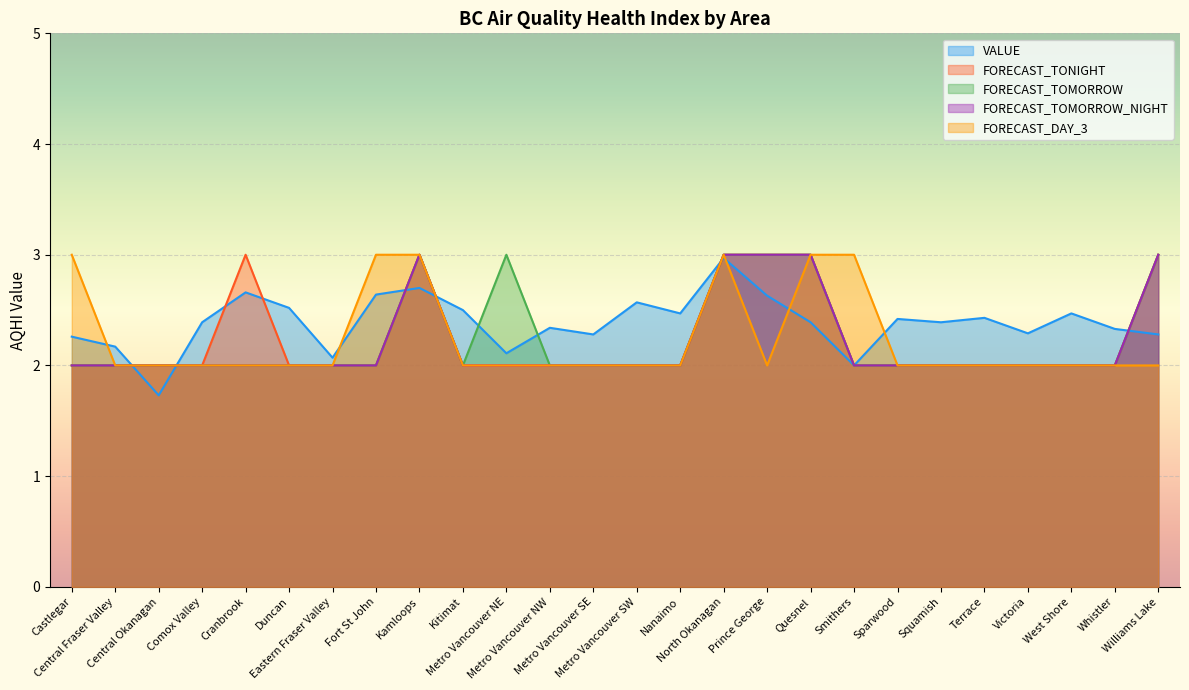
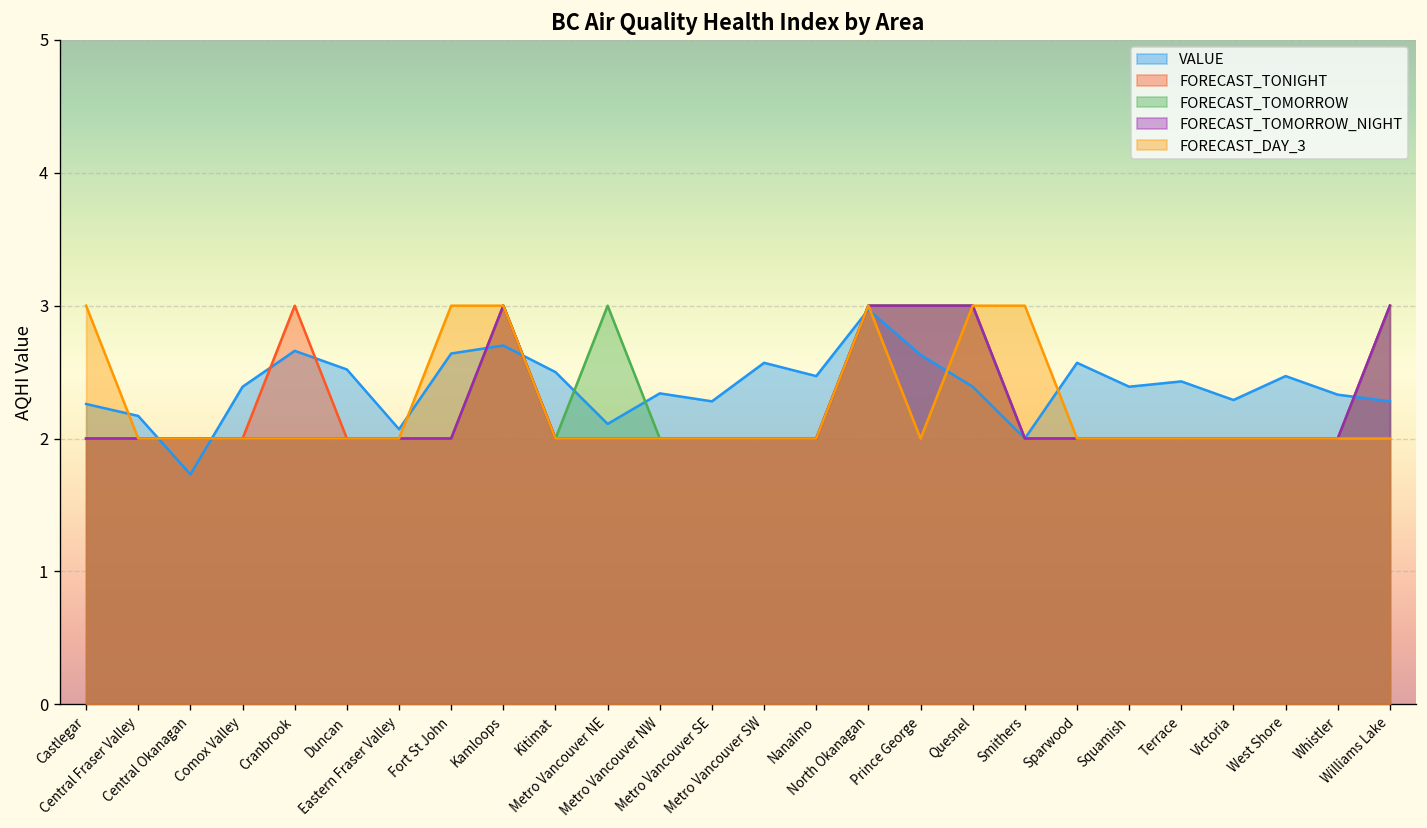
VALUE, Sparwood: 2.42 -> 2.57
